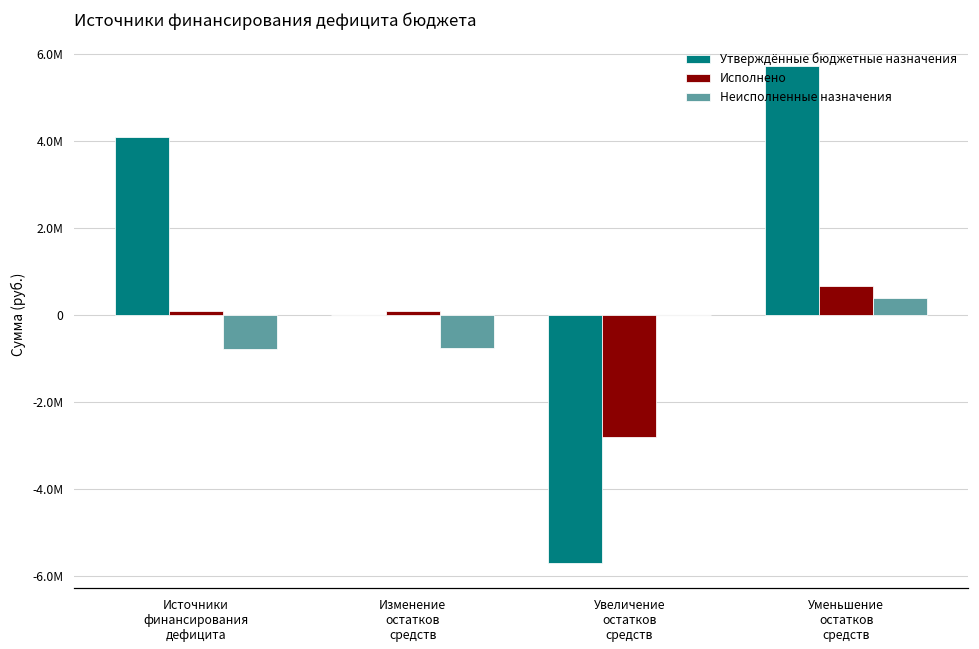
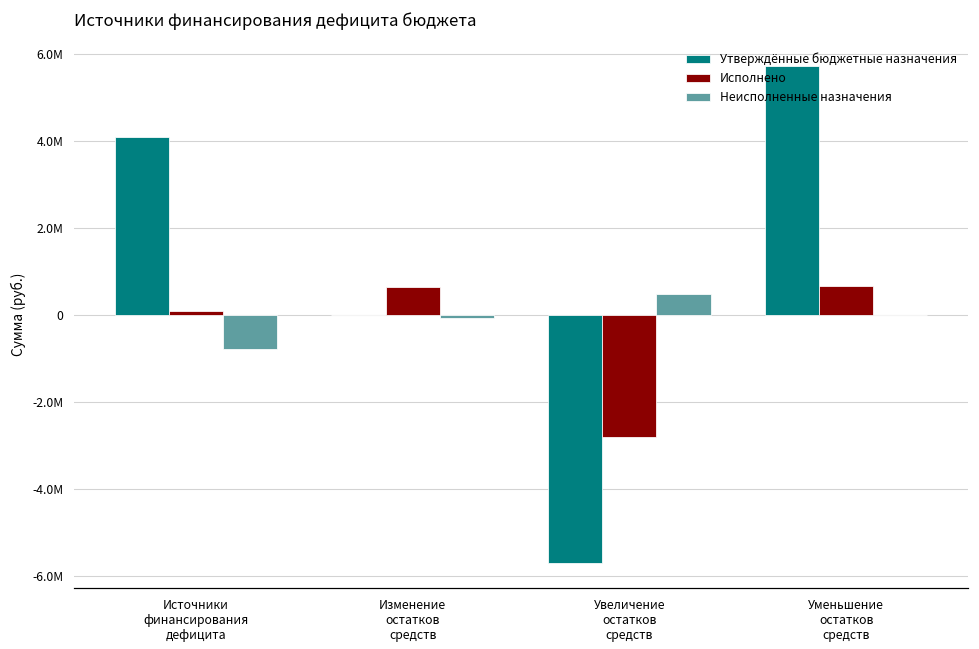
Исполнено, Изменение остатков средств: 100000 -> 600000
Неисполненные назначения, Изменение остатков средств: -800000 -> -100000
Неисполненные назначения, Увеличение остатков средств: 0 -> 500000
Неисполненные назначения, Уменьшение остатков средств: 400000 -> 0
